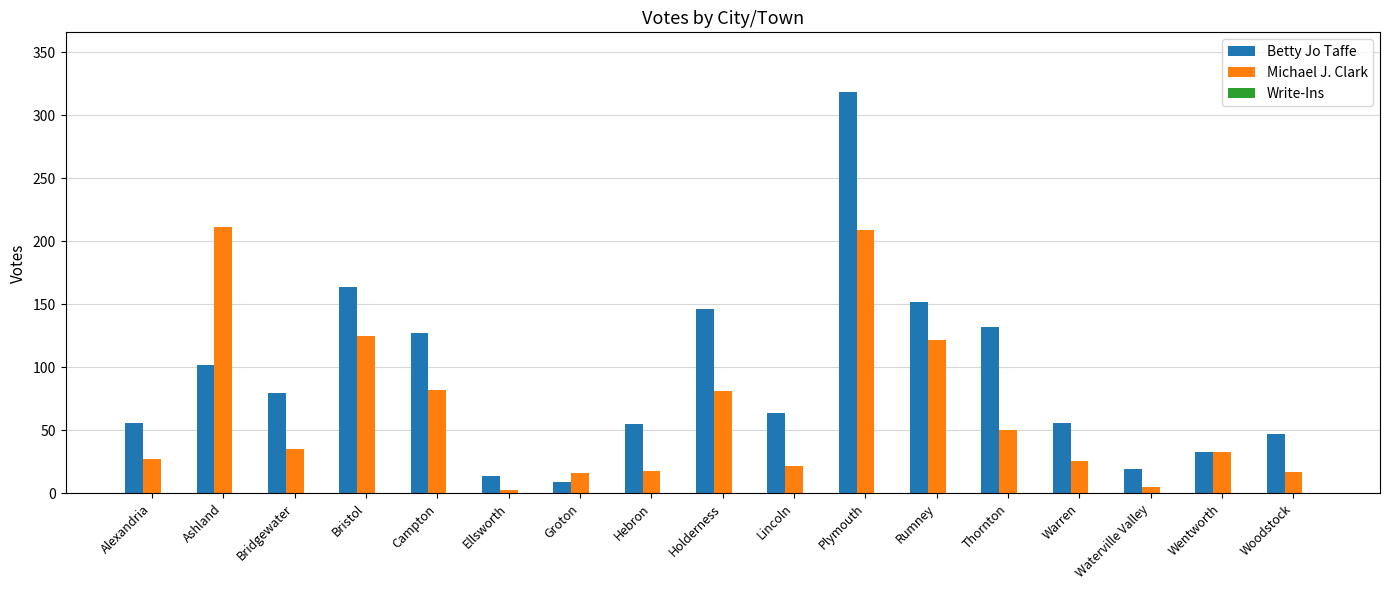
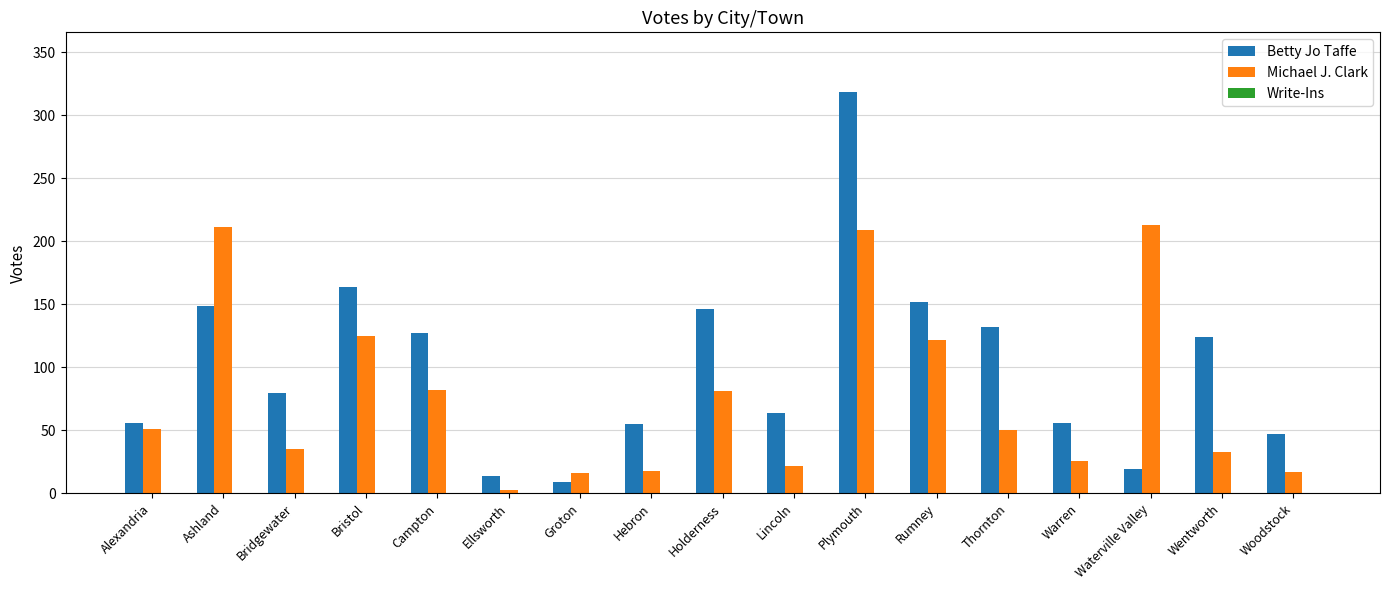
Michael J. Clark, Alexandria: 27 -> 51
Betty Jo Taffe, Ashland: 102 -> 149
Michael J. Clark, Waterville Valley: 5 -> 213
Betty Jo Taffe, Wentworth: 33 -> 124
